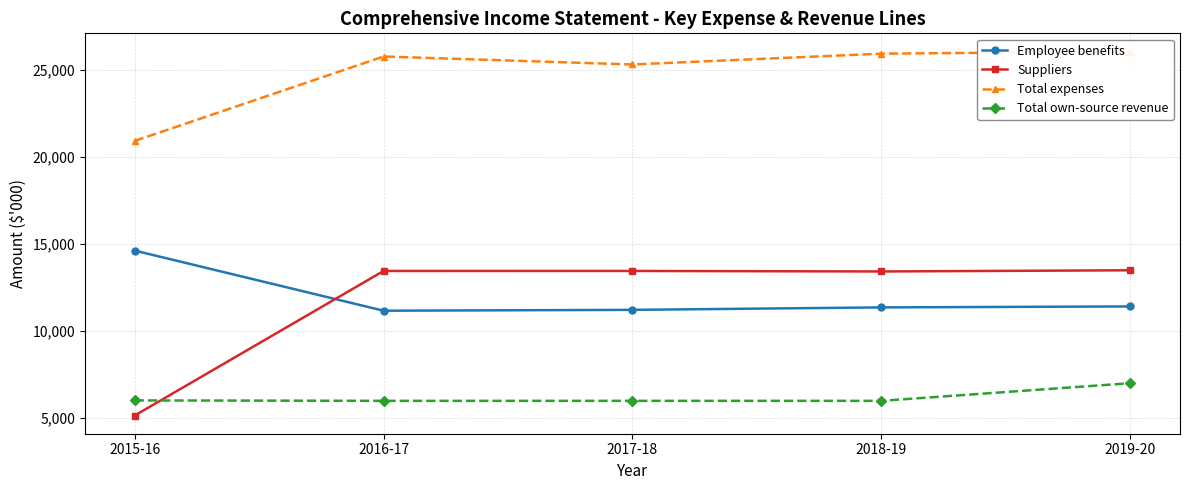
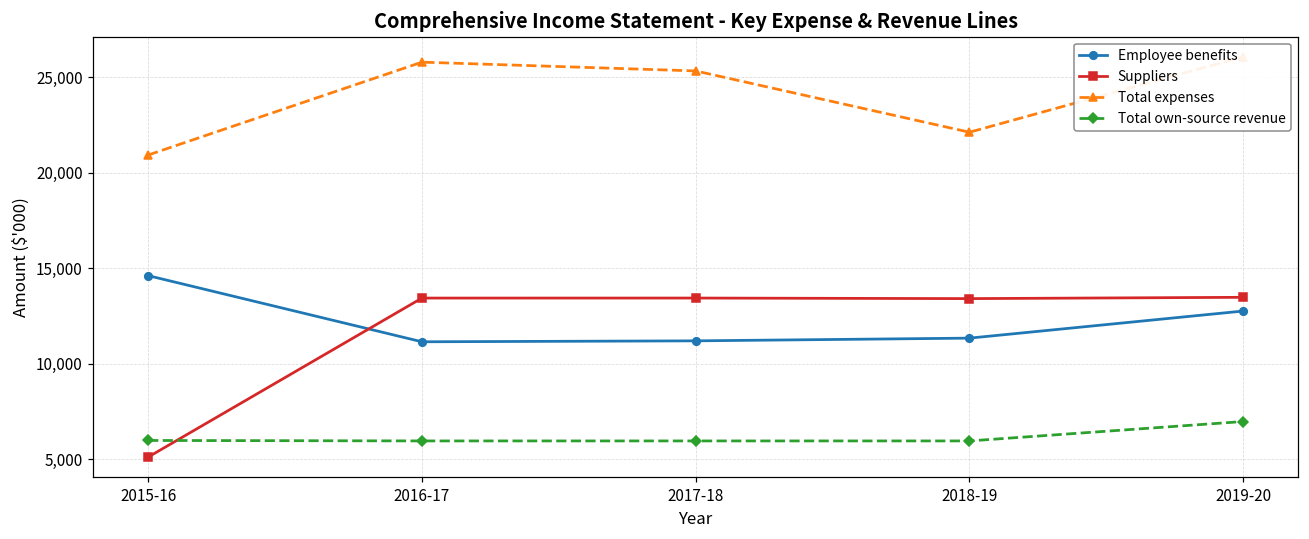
Total expenses, 2018-19: 25,900 -> 22,100
Employee benefits, 2019-20: 11,400 -> 12,800
